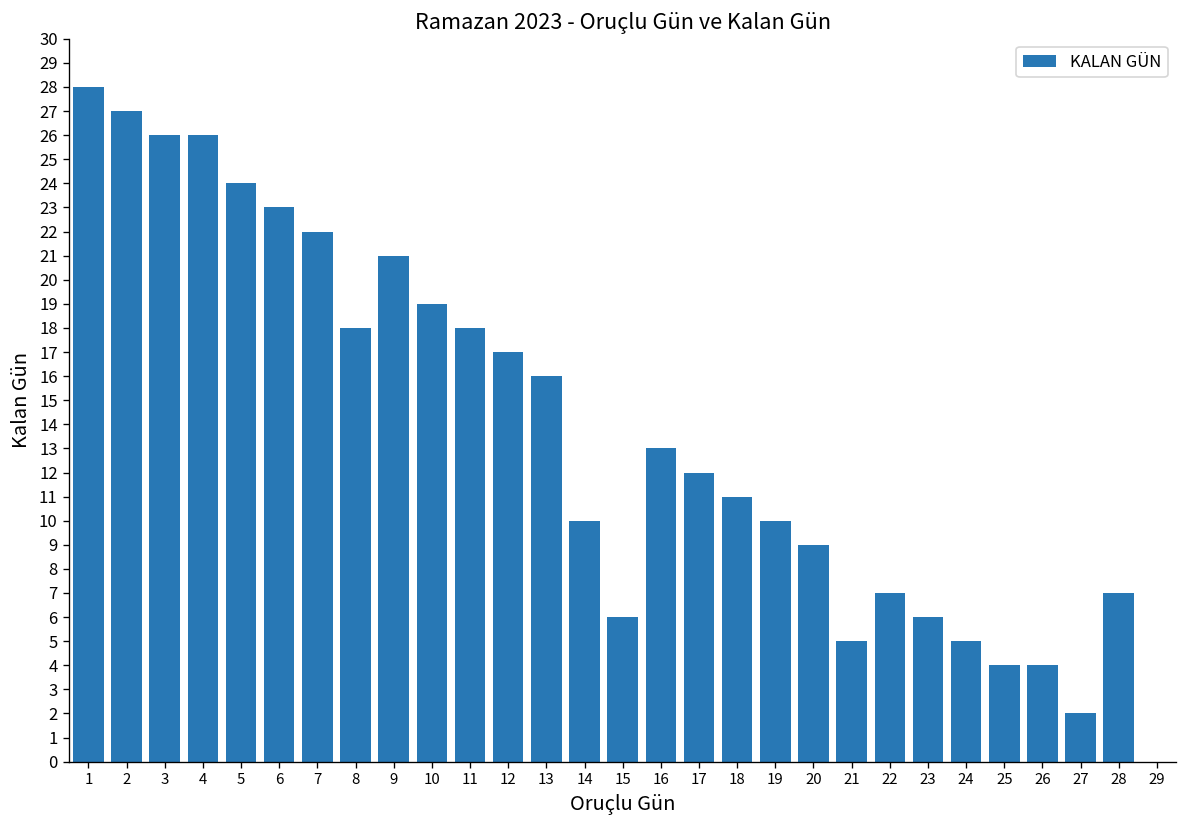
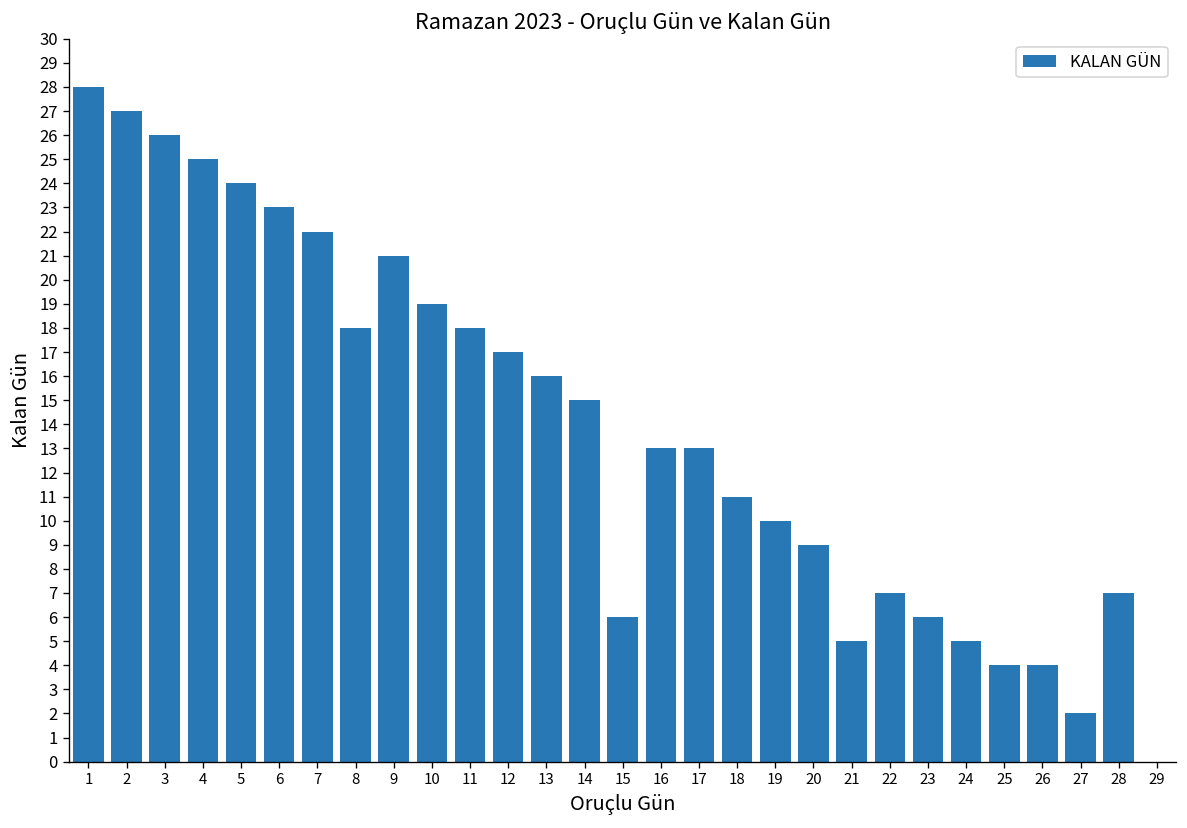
4: 26 -> 25
14: 10 -> 15
17: 12 -> 13
